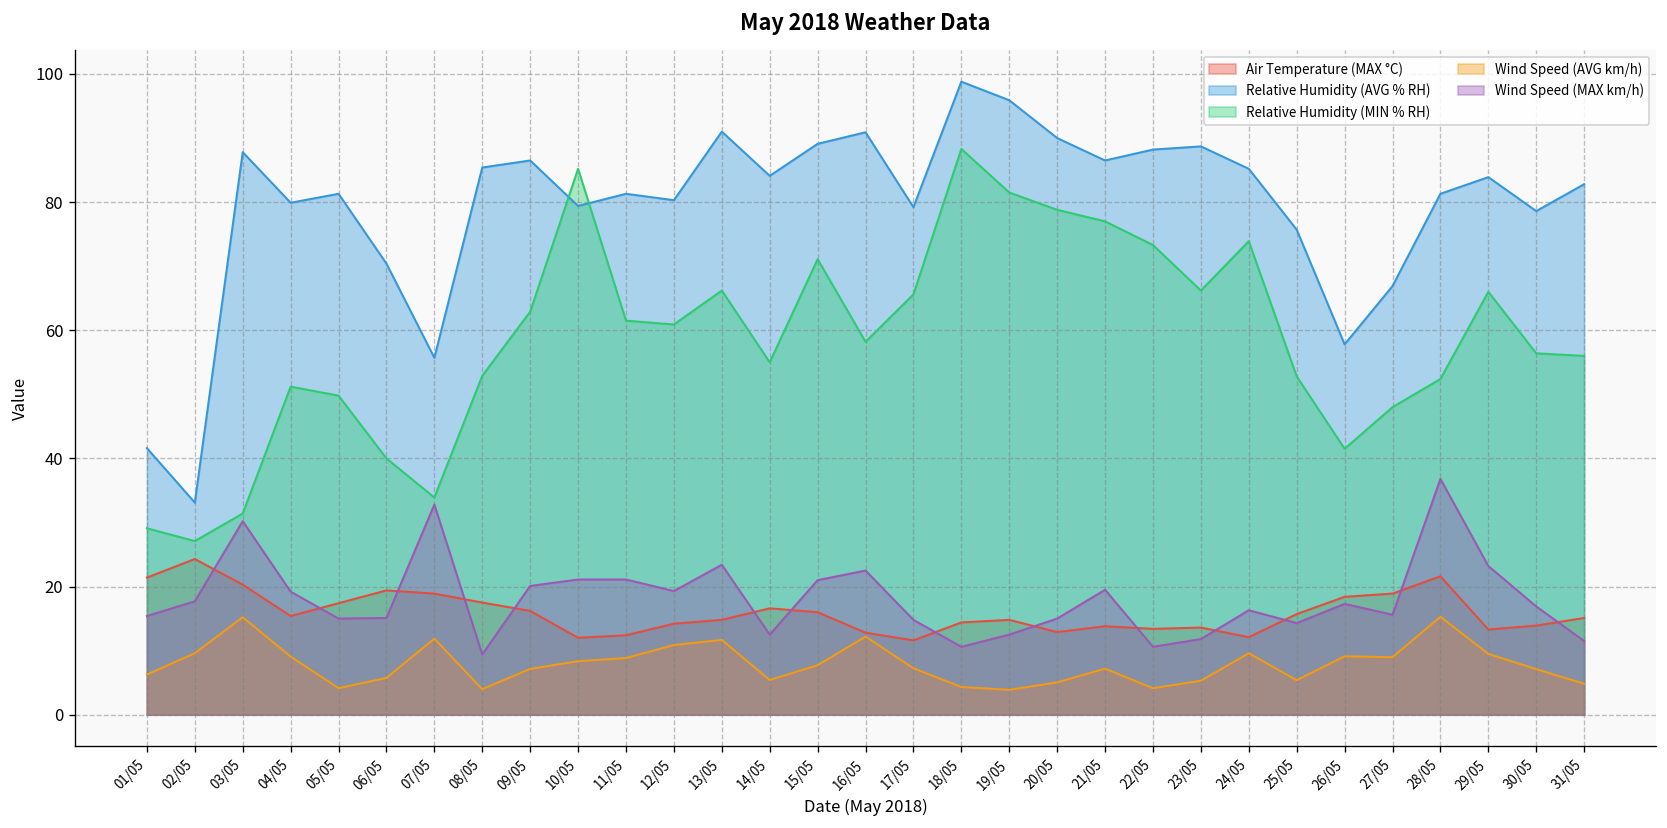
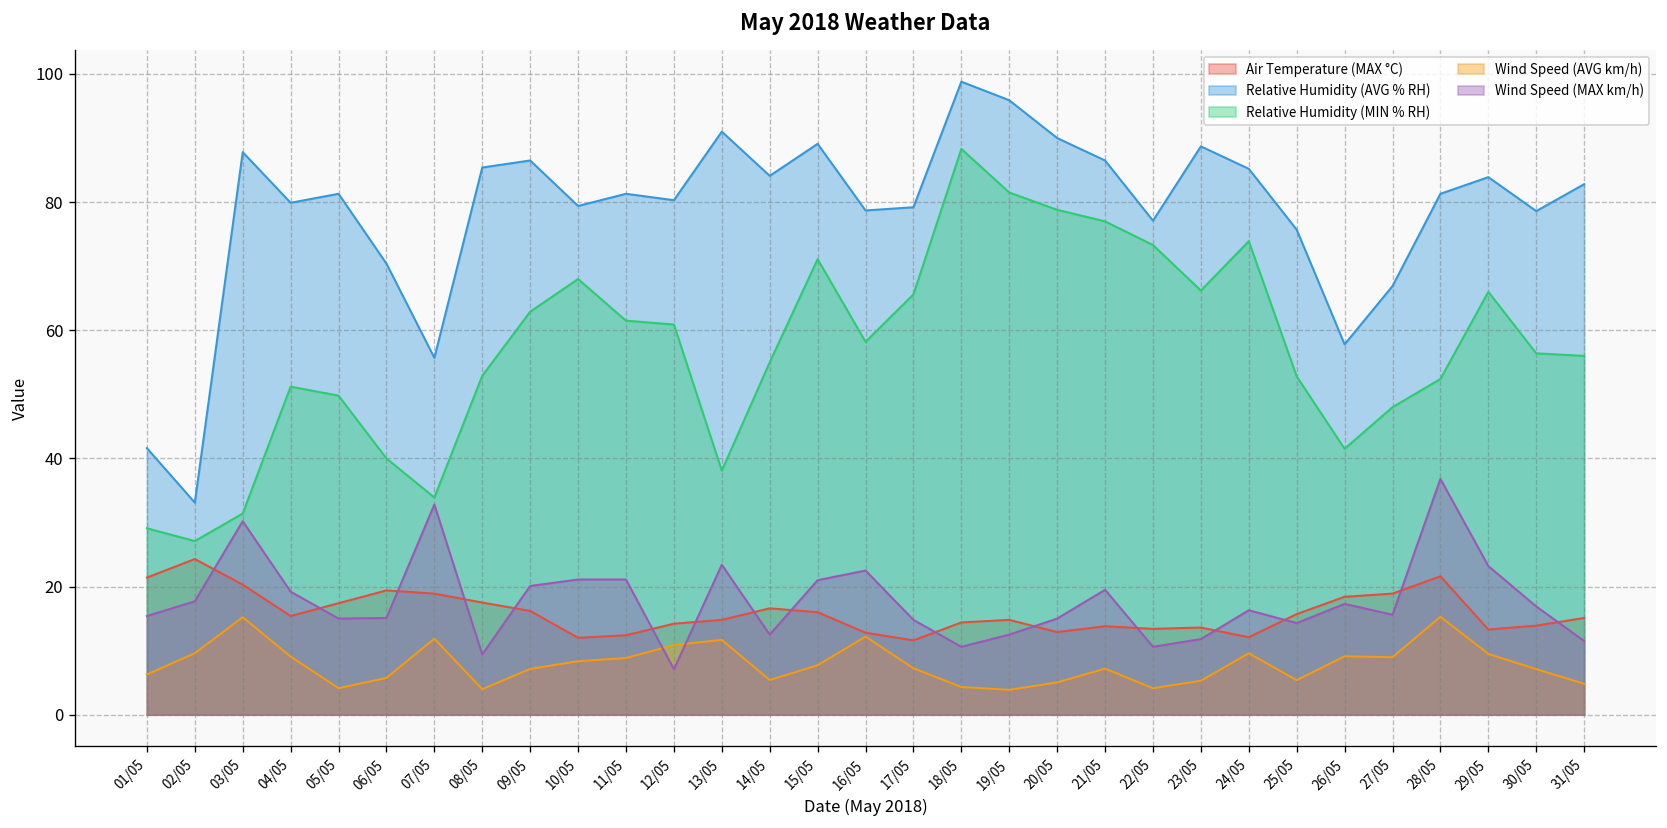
Relative Humidity (MIN % RH), 10/05: 85 -> 68
Wind Speed (MAX km/h), 12/05: 19 -> 7
Relative Humidity (MIN % RH), 13/05: 66 -> 38
Relative Humidity (AVG % RH), 16/05: 91 -> 79
Relative Humidity (AVG % RH), 22/05: 88 -> 77
